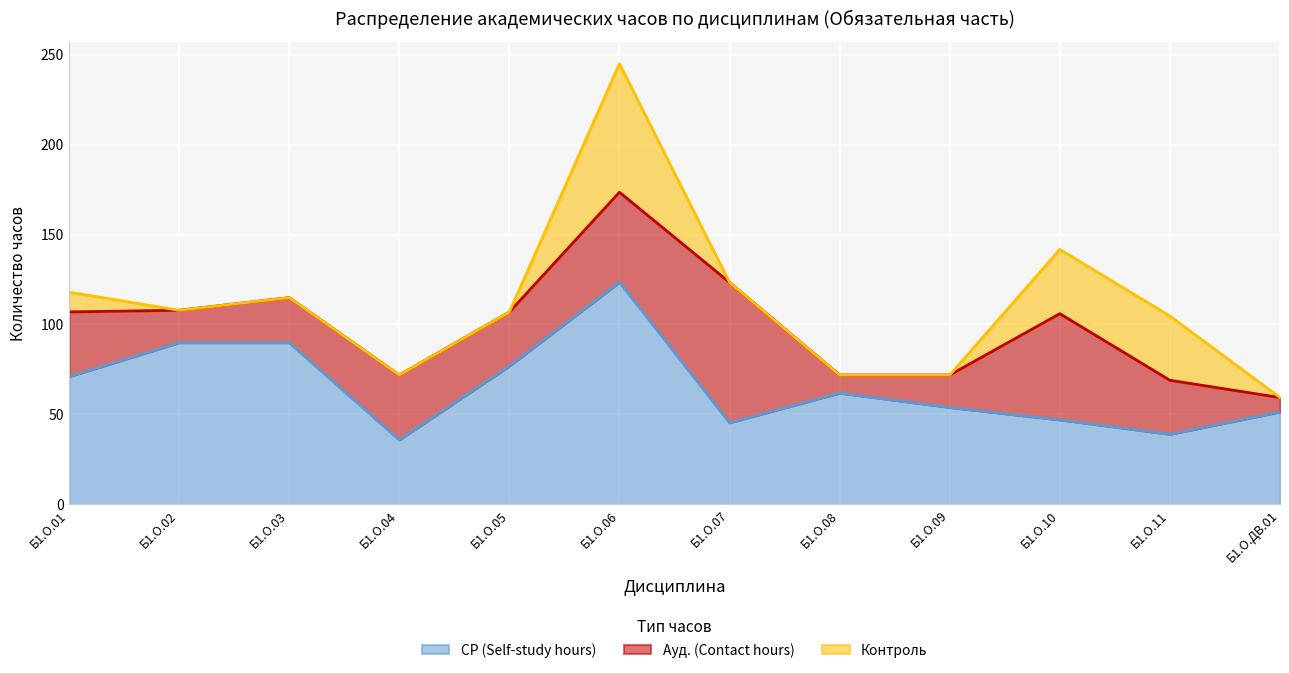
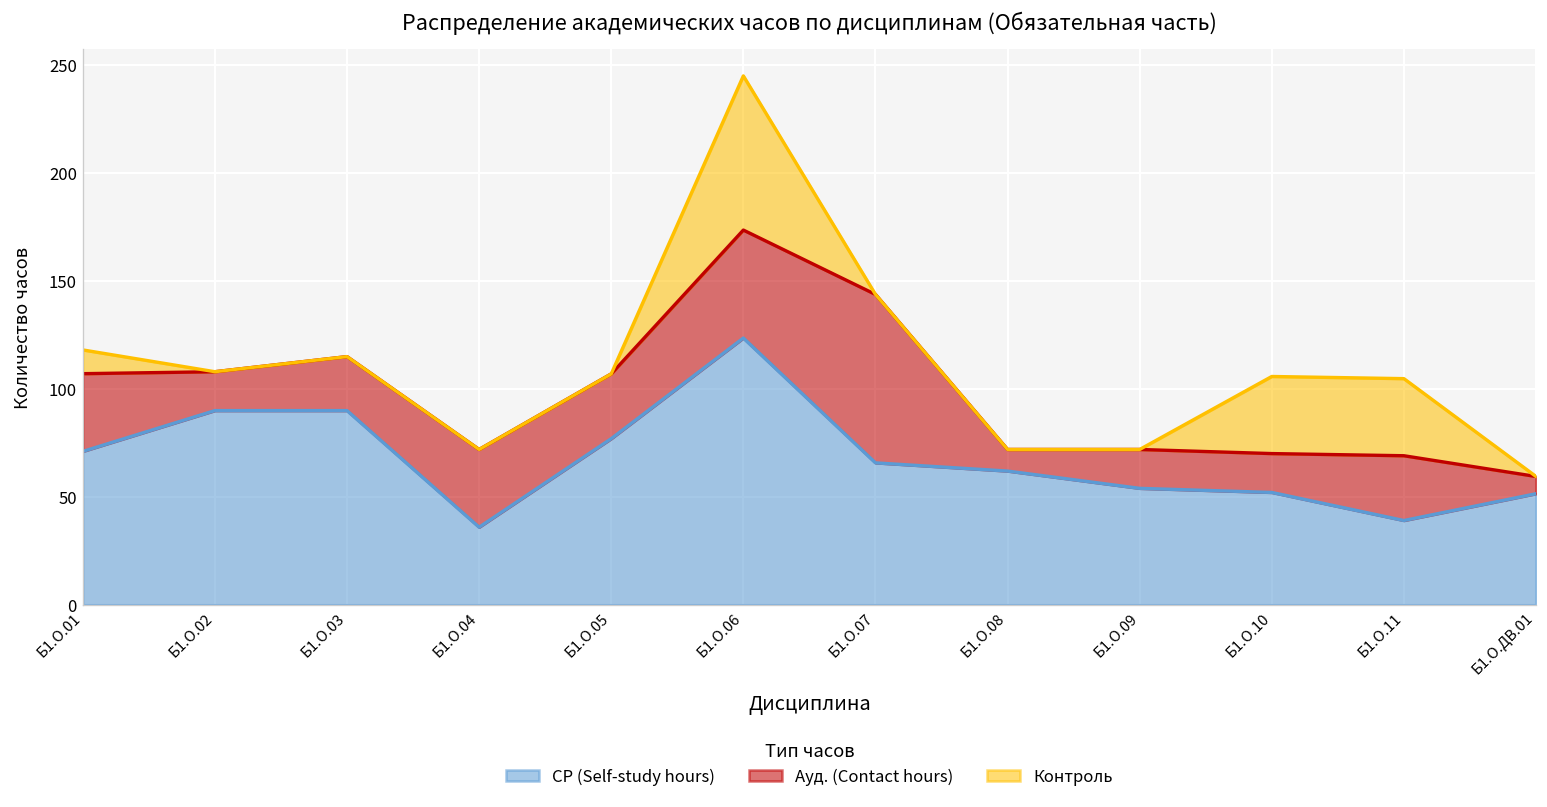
СР (Self-study hours), Б1.О.07: 45 -> 66
СР (Self-study hours), Б1.О.10: 47 -> 52
Ауд. (Contact hours), Б1.О.10: 59 -> 18
